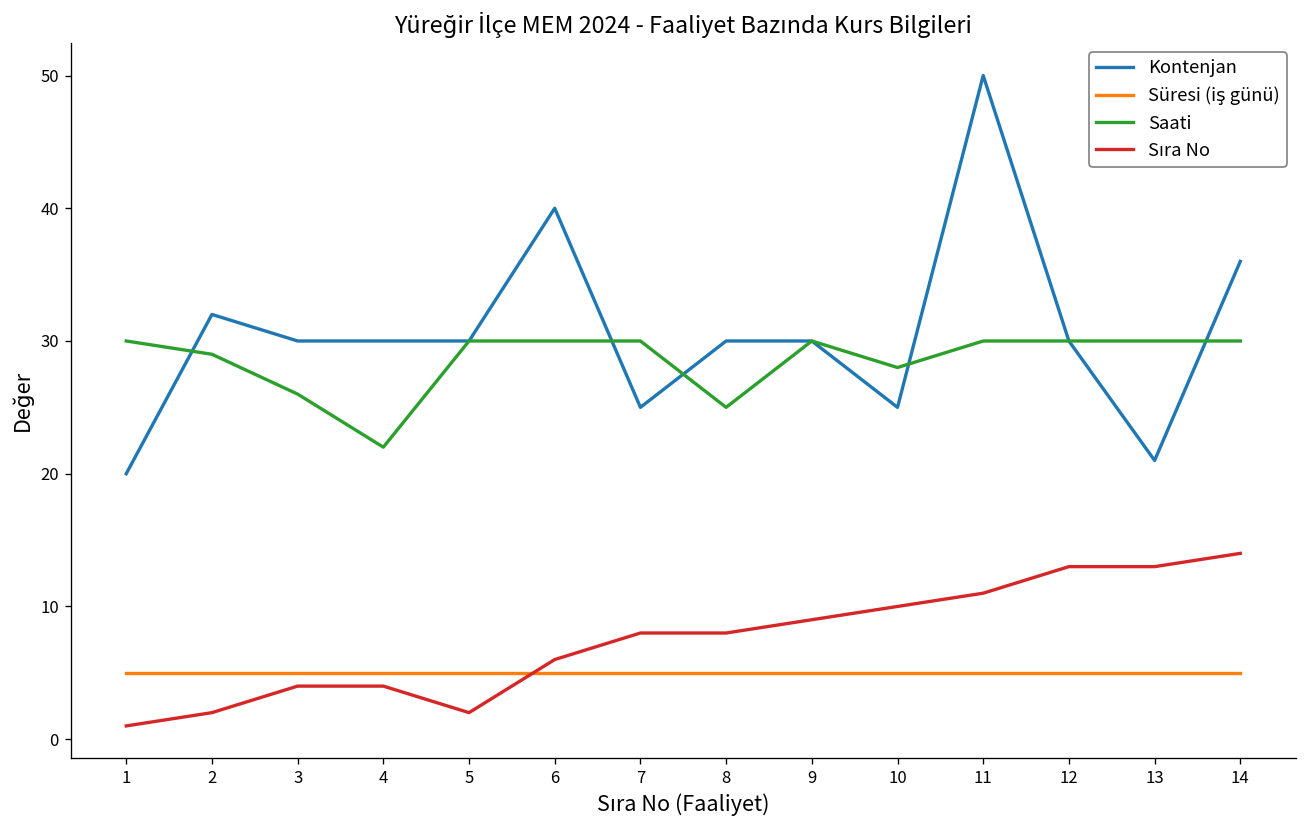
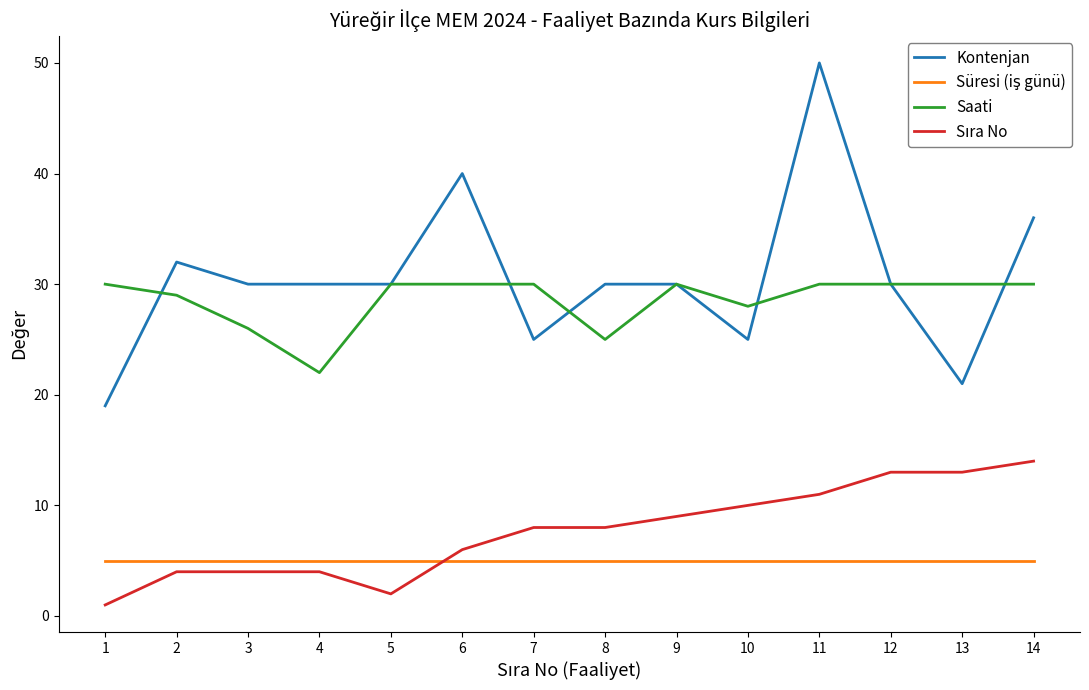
Kontenjan, 1: 20 -> 19
Sıra No, 2: 2 -> 4
